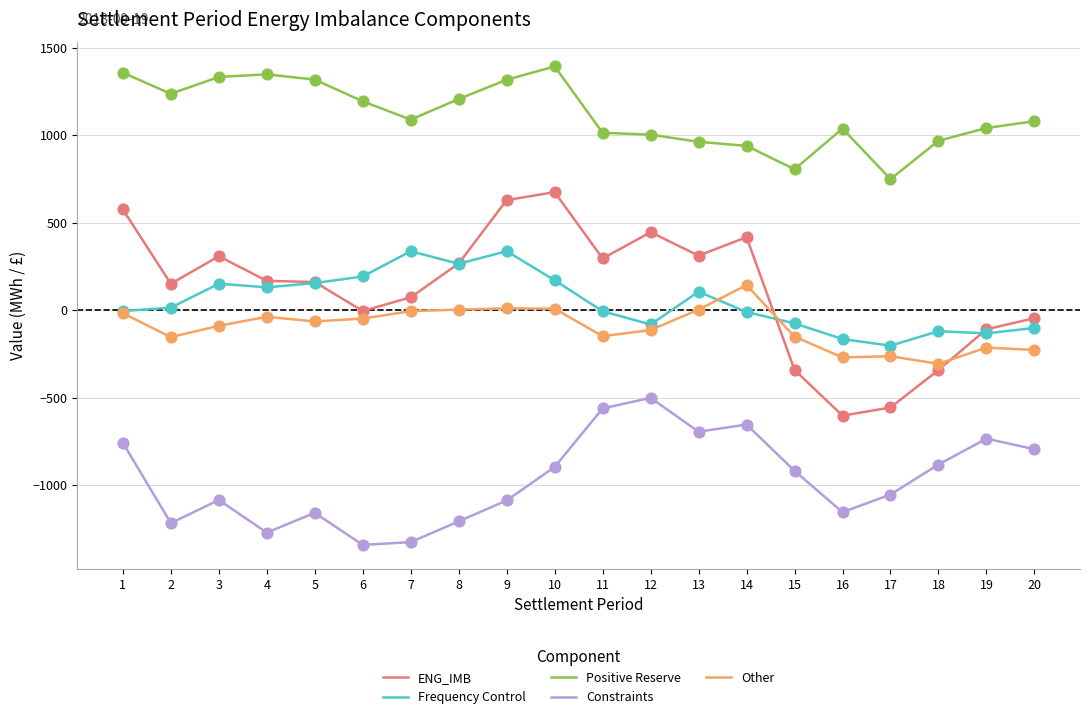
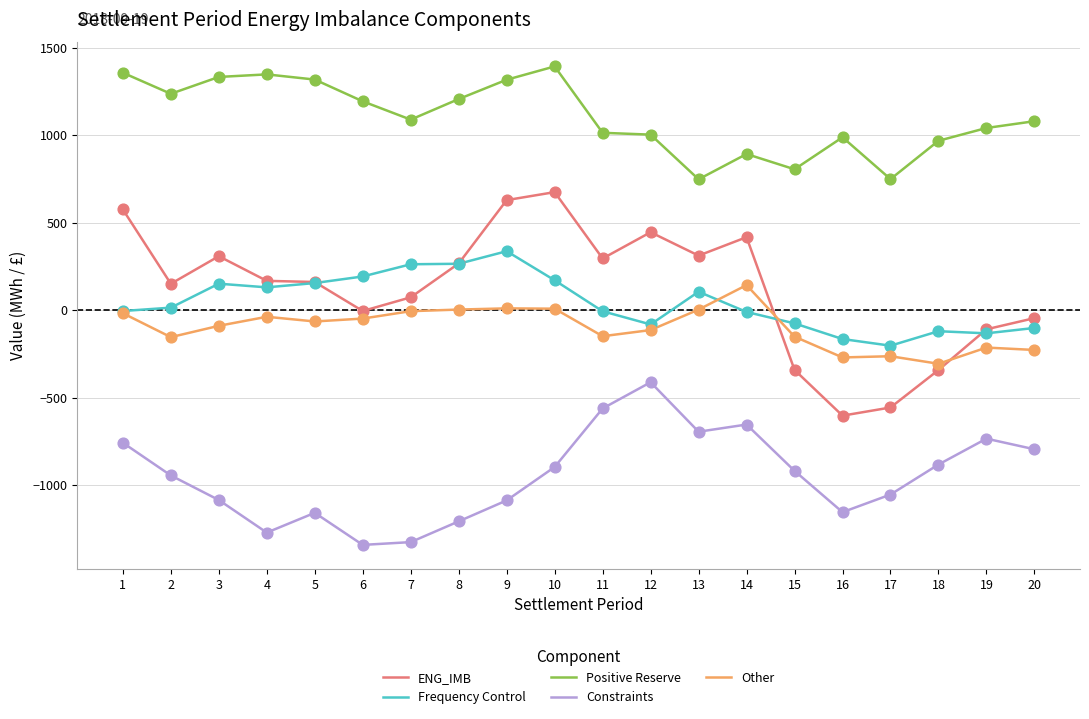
Constraints, 2: -1220 -> -950
Frequency Control, 7: 340 -> 260
Constraints, 12: -500 -> -410
Positive Reserve, 13: 960 -> 750
Positive Reserve, 14: 940 -> 890
Positive Reserve, 16: 1040 -> 990
